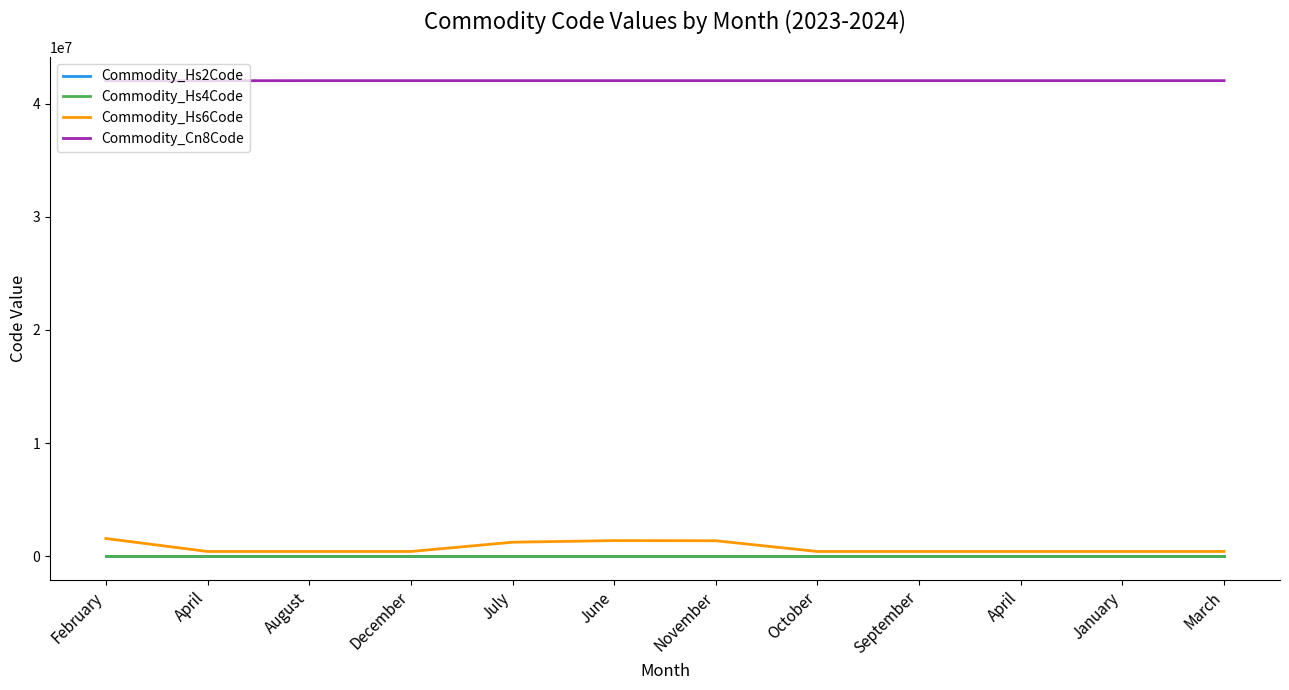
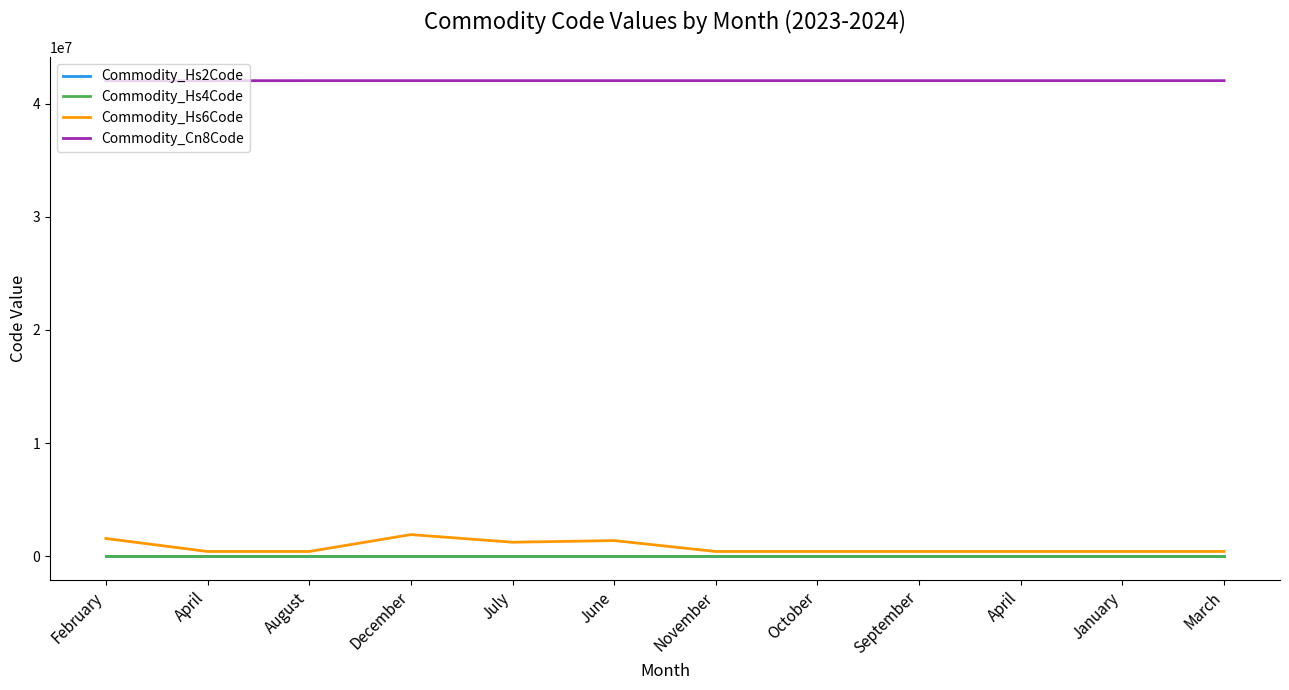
Commodity_Hs6Code, December: 400000 -> 1900000
Commodity_Hs6Code, November: 1400000 -> 400000
